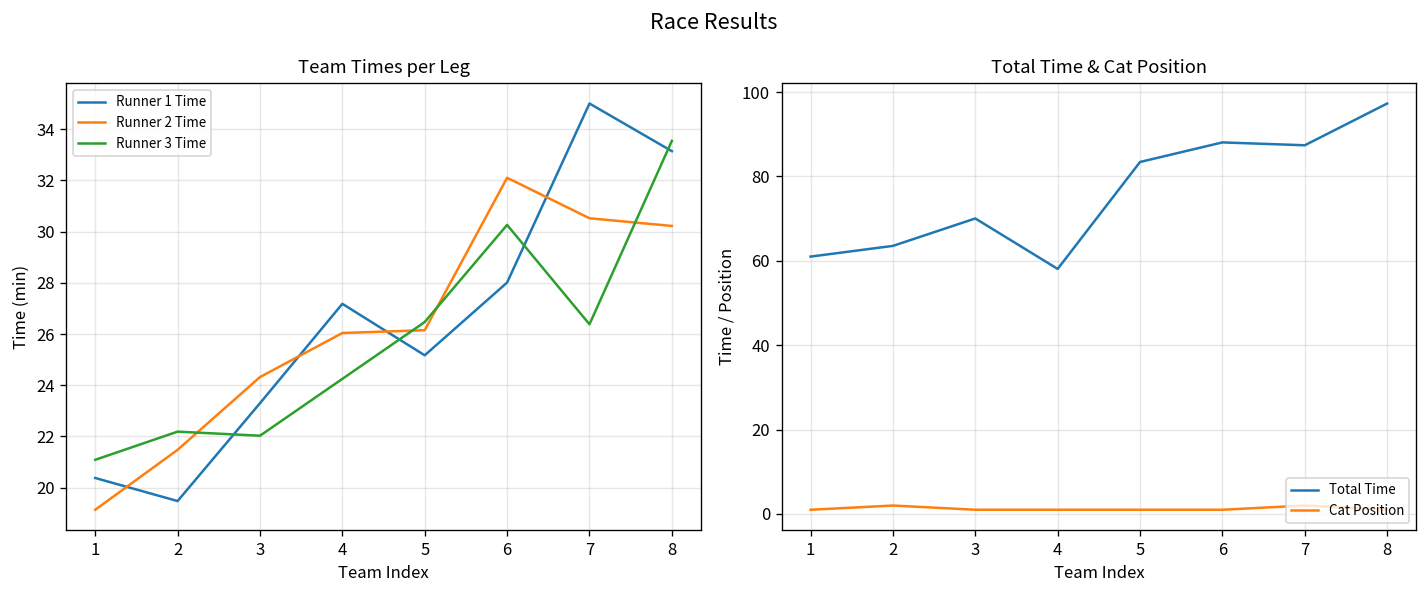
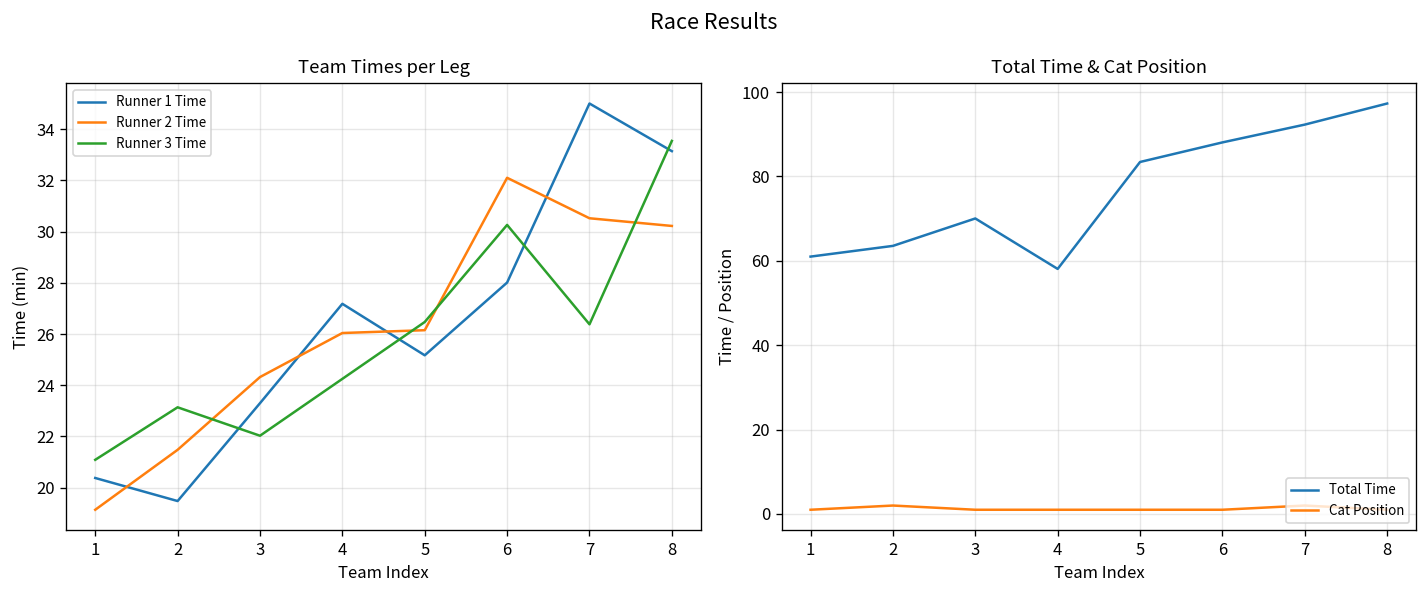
Team Times per Leg, Runner 3 Time, 2: 22.2 -> 23.1
Total Time & Cat Position, Total Time, 7: 87 -> 92
